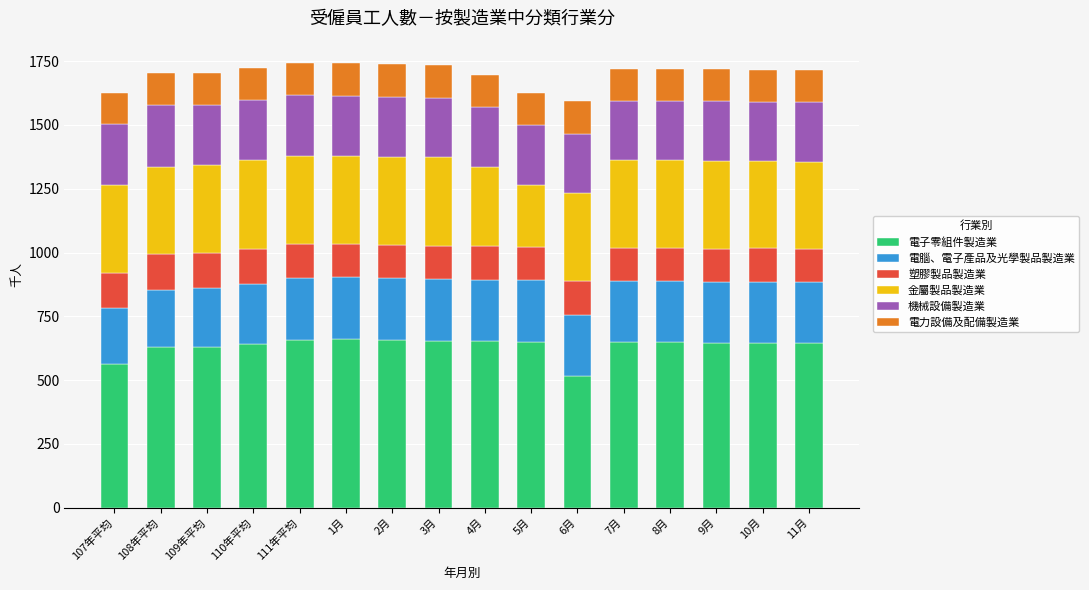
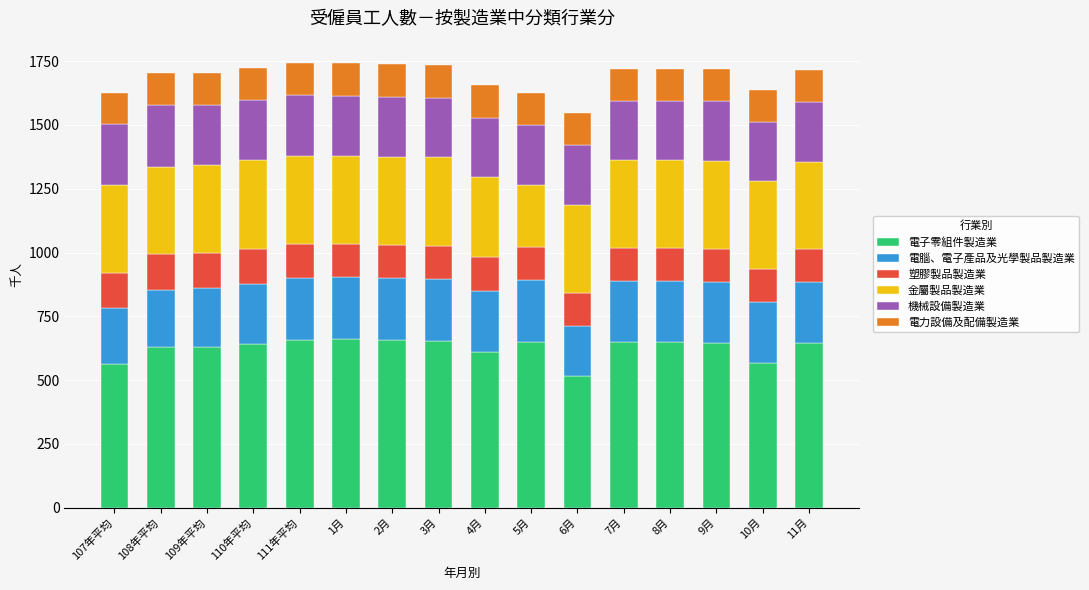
電子零組件製造業, 4月: 650 -> 610
電腦、電子產品及光學製品製造業, 6月: 240 -> 200
電子零組件製造業, 10月: 650 -> 570
